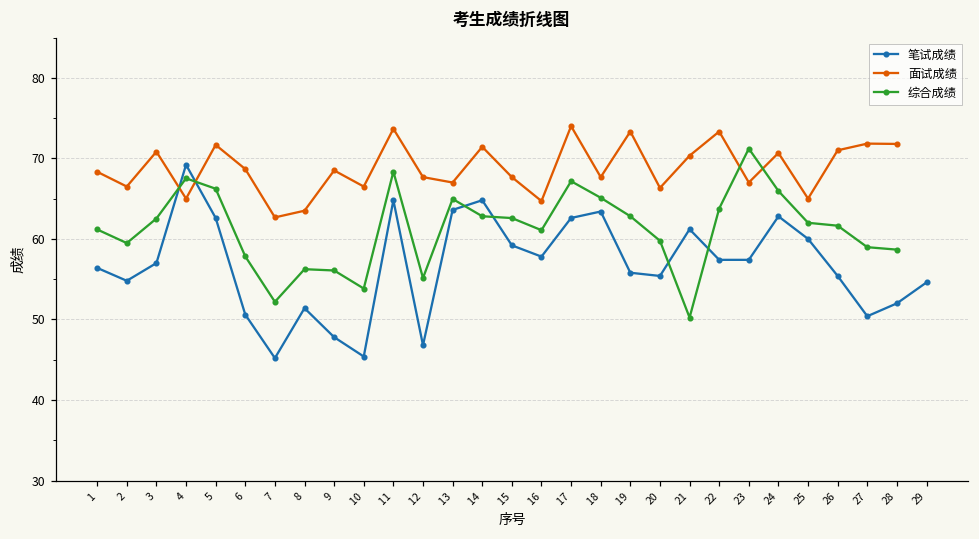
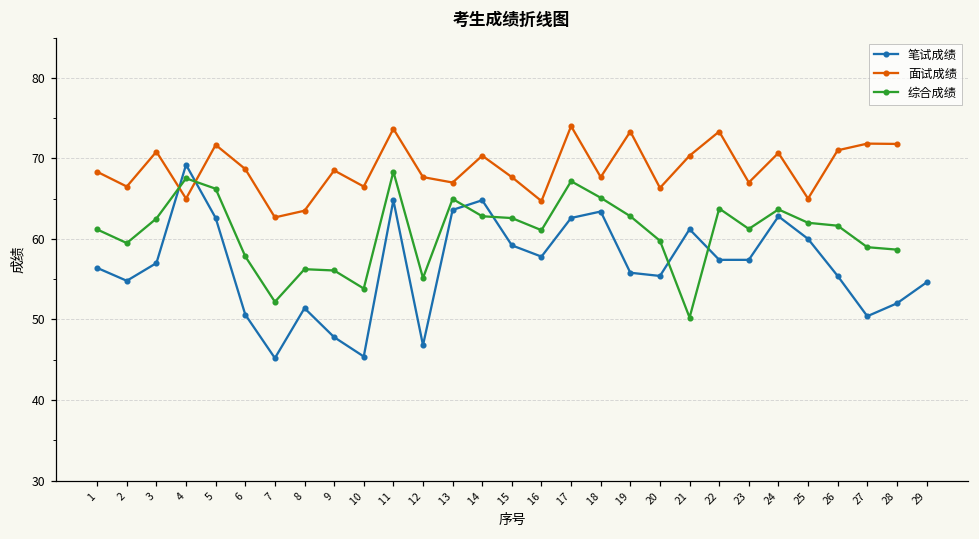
面试成绩, 14: 71 -> 70
综合成绩, 23: 71 -> 61
综合成绩, 24: 66 -> 64
